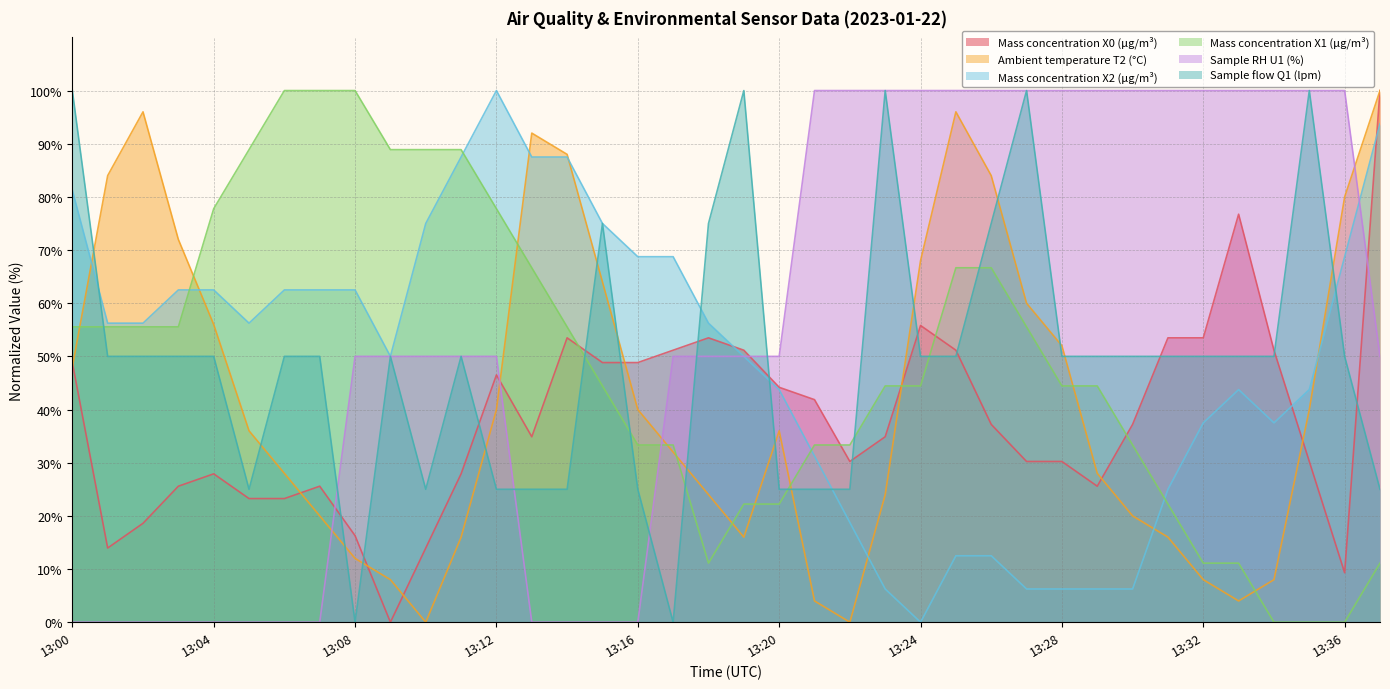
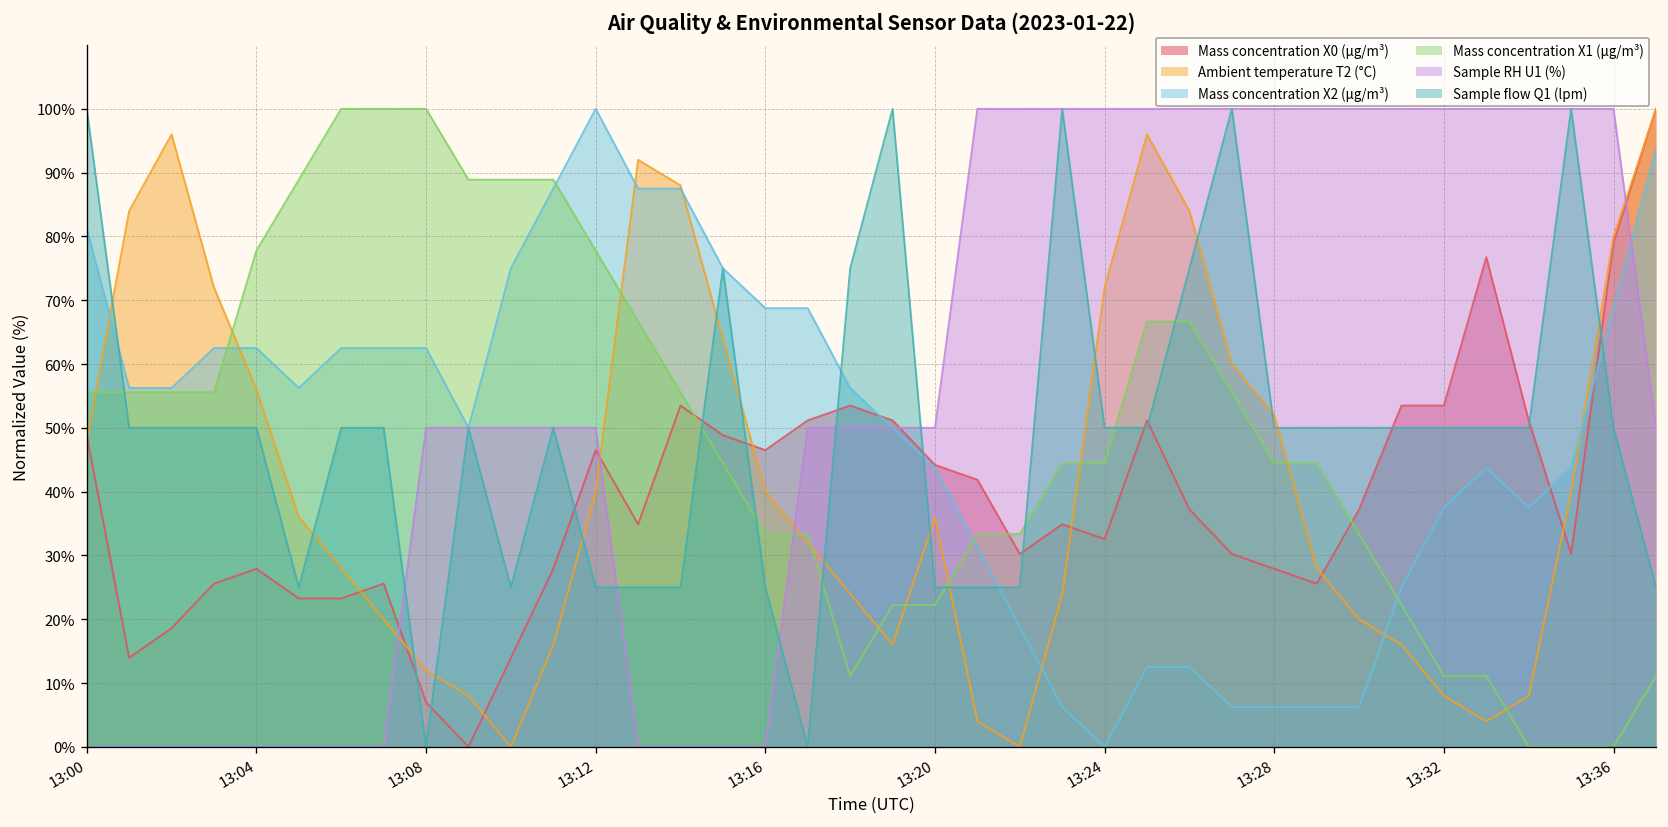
Mass concentration X0 (μg/m³), 13:08: 16% -> 7%
Mass concentration X0 (μg/m³), 13:16: 49% -> 47%
Mass concentration X0 (μg/m³), 13:24: 56% -> 33%
Ambient temperature T2 (°C), 13:24: 68% -> 72%
Mass concentration X0 (μg/m³), 13:28: 30% -> 28%
Mass concentration X0 (μg/m³), 13:36: 9% -> 79%
